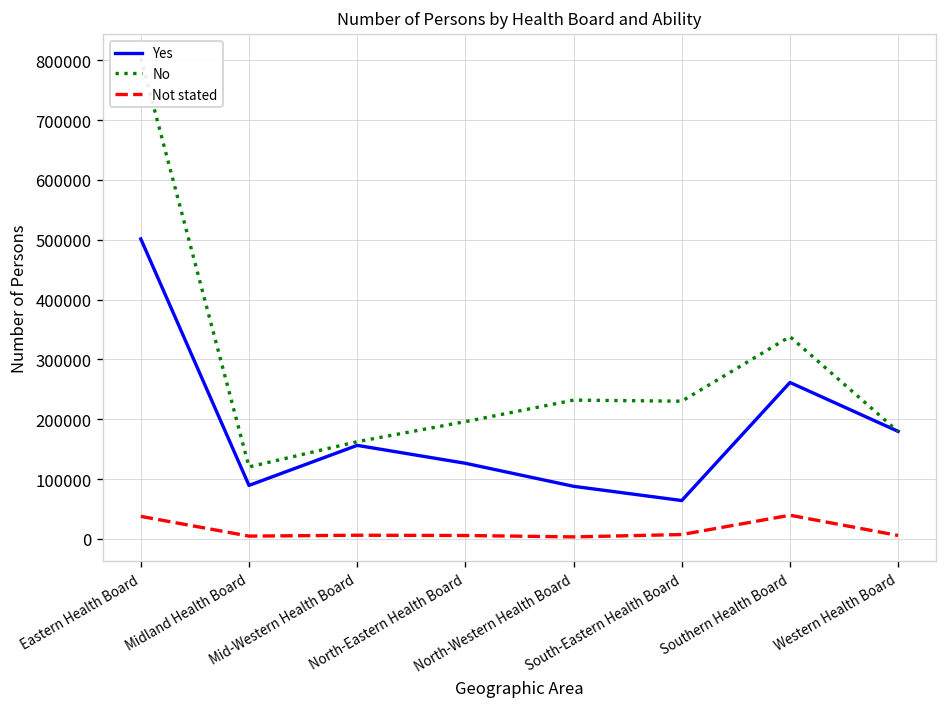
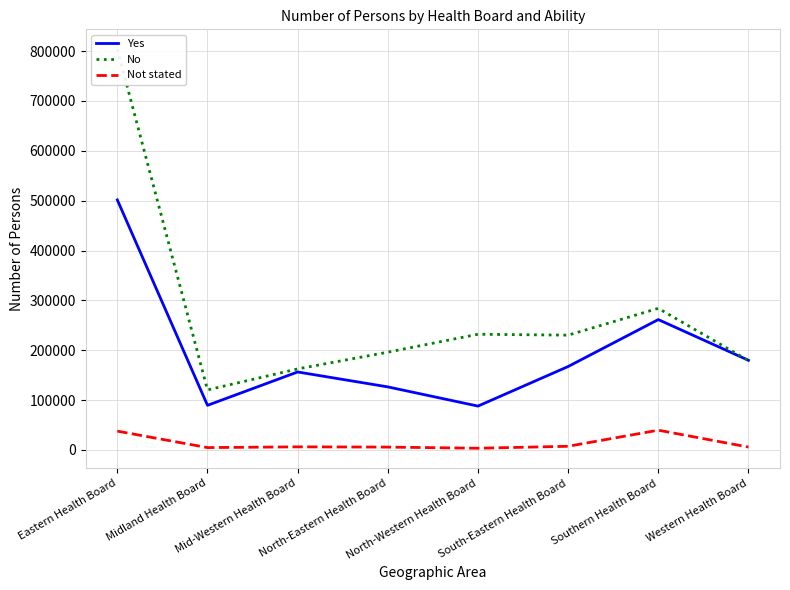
Yes, South-Eastern Health Board: 60000 -> 170000
No, Southern Health Board: 340000 -> 280000
